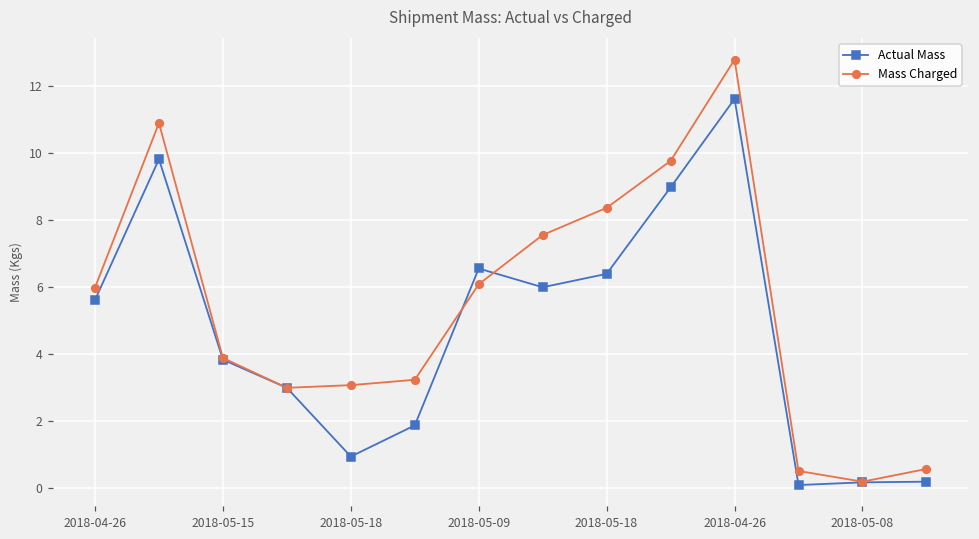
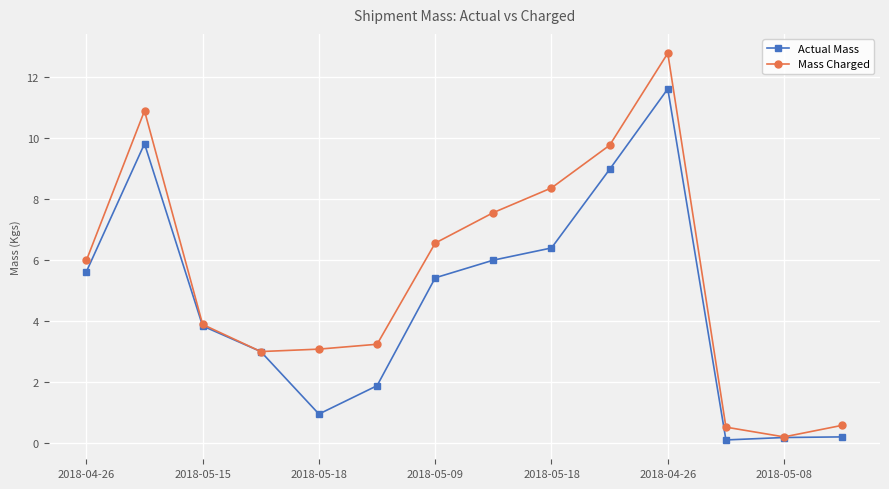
Actual Mass, 2018-05-09: 6.6 -> 5.4
Mass Charged, 2018-05-09: 6.1 -> 6.6
